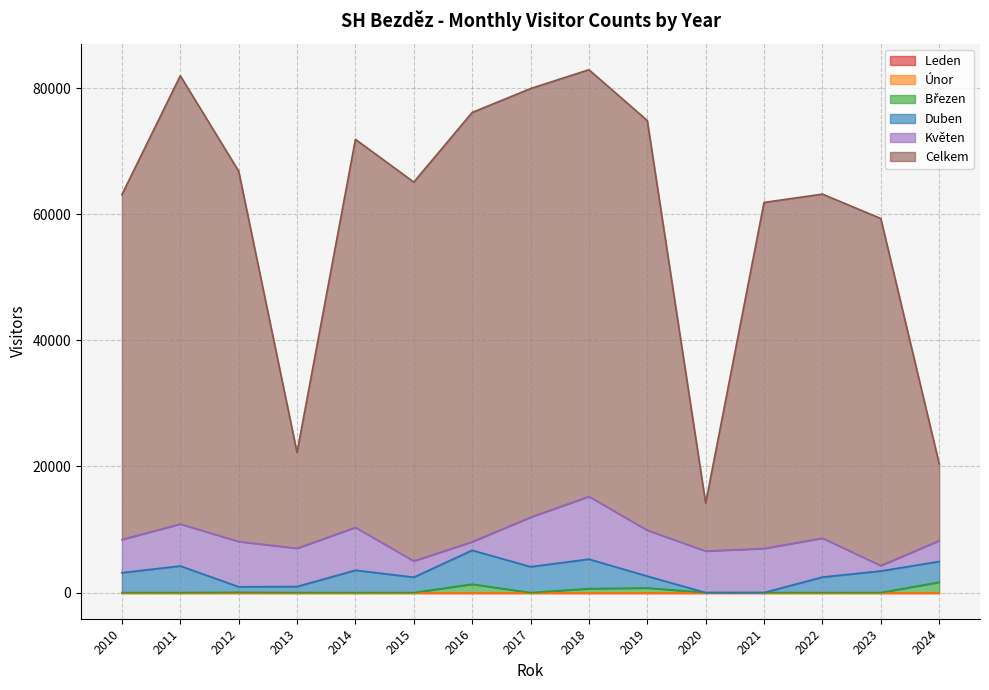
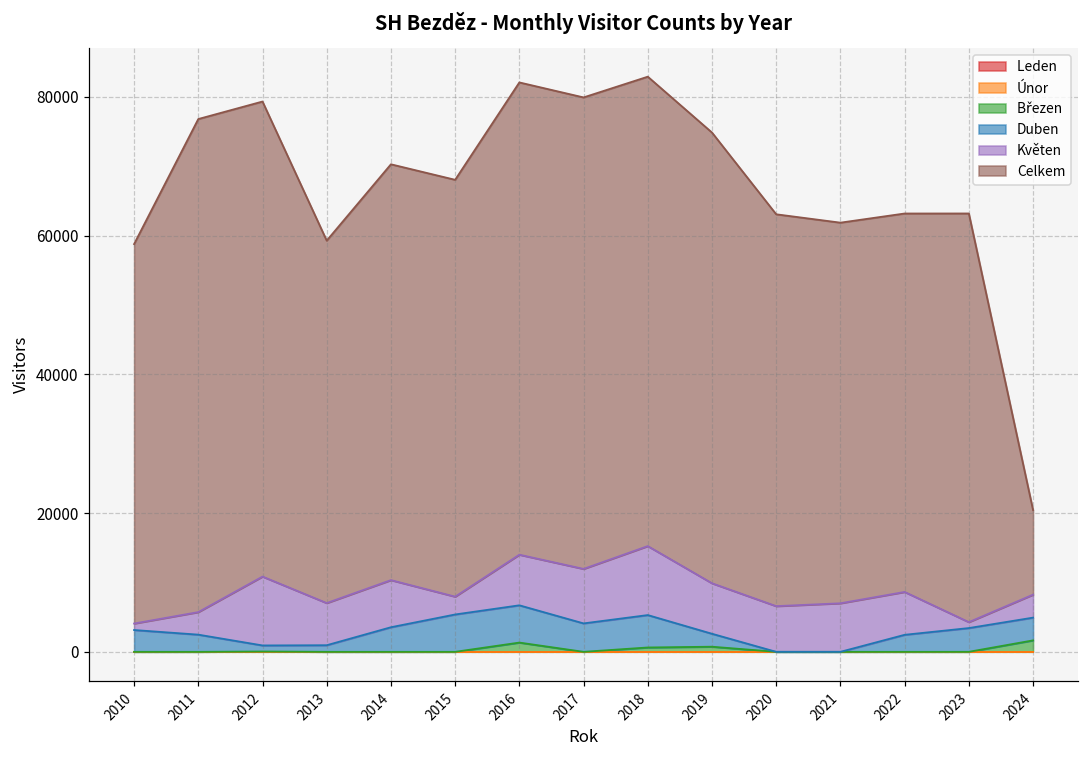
Květen, 2010: 5000 -> 1000
Duben, 2011: 4000 -> 2000
Květen, 2011: 7000 -> 3000
Květen, 2012: 7000 -> 10000
Celkem, 2012: 59000 -> 68000
Celkem, 2013: 15000 -> 52000
Celkem, 2014: 62000 -> 60000
Duben, 2015: 2000 -> 5000
Květen, 2016: 1000 -> 7000
Celkem, 2020: 8000 -> 56000
Celkem, 2023: 55000 -> 59000
